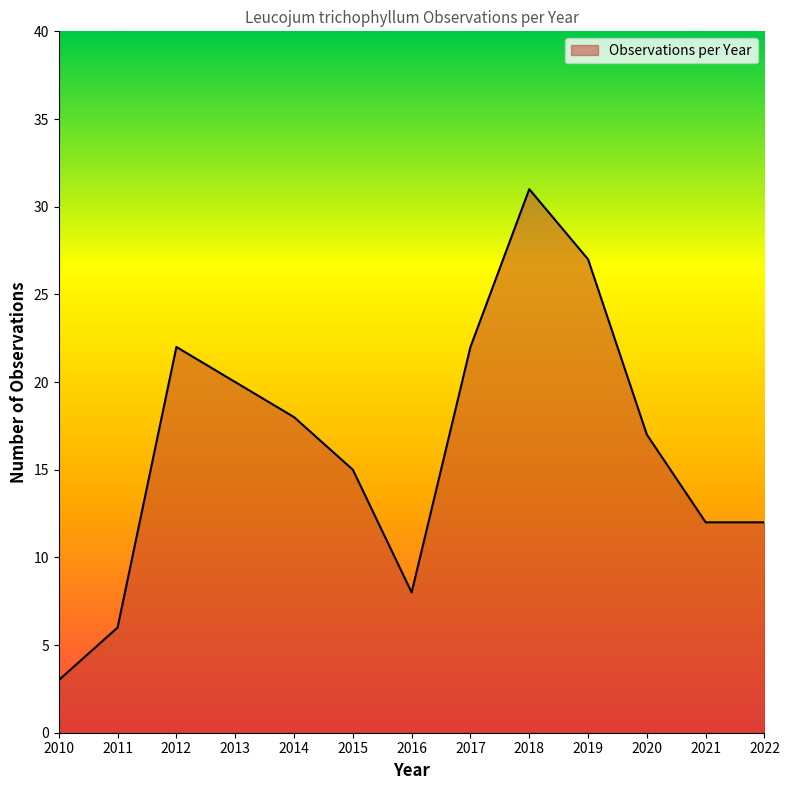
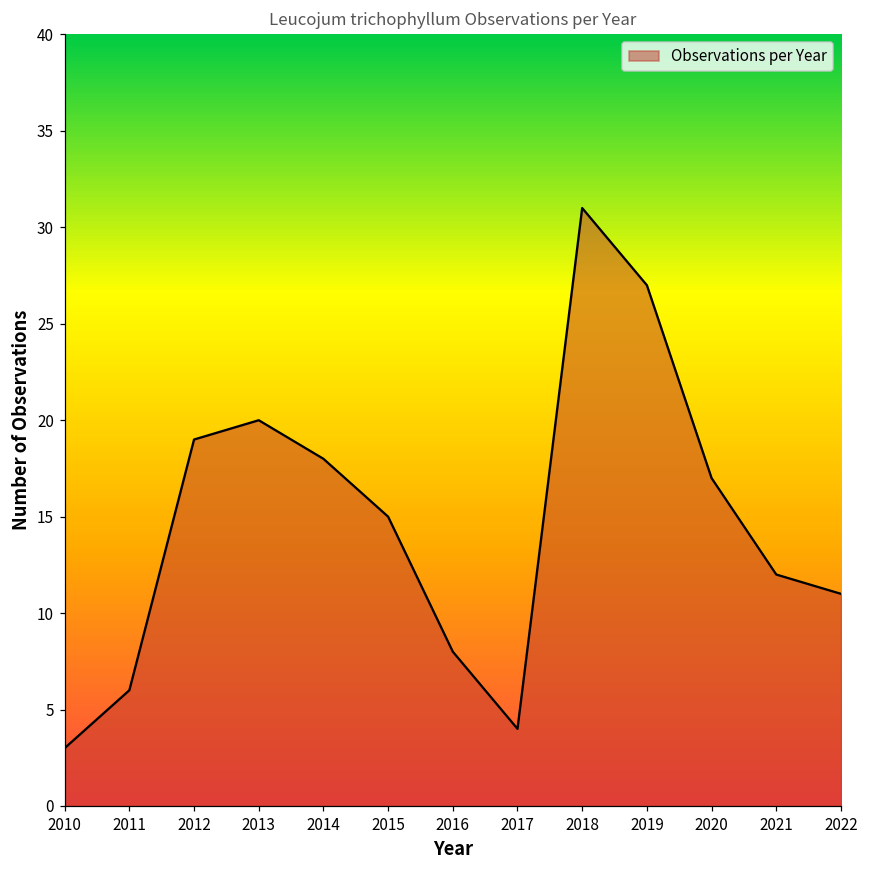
2012: 22 -> 19
2017: 22 -> 4
2022: 12 -> 11
